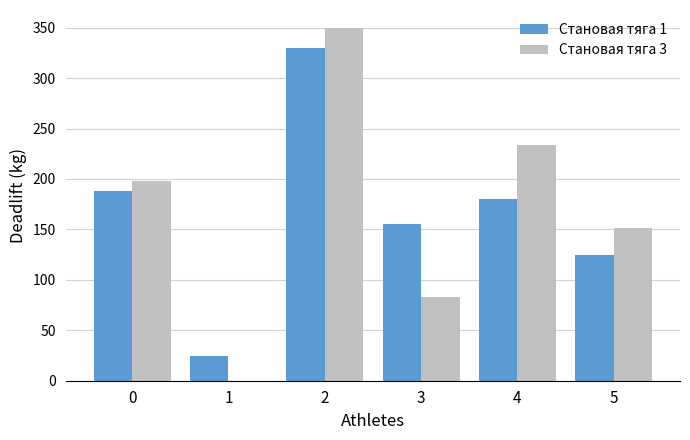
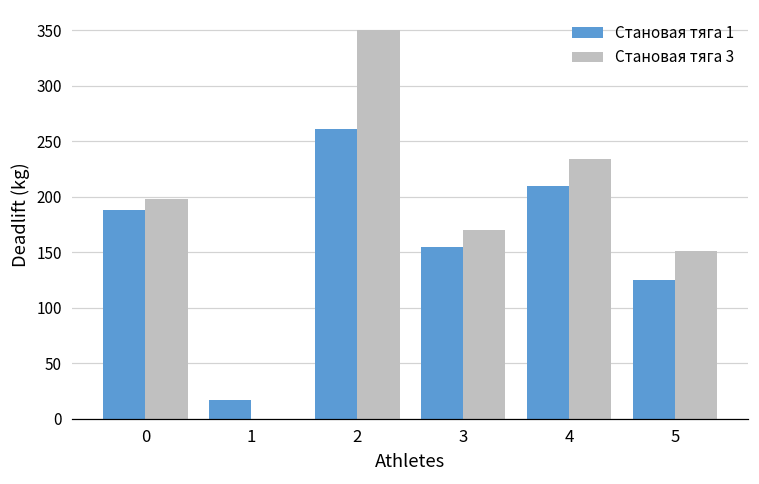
Становая тяга 1, 1: 25 -> 17
Становая тяга 1, 2: 330 -> 261
Становая тяга 3, 3: 83 -> 170
Становая тяга 1, 4: 180 -> 210
